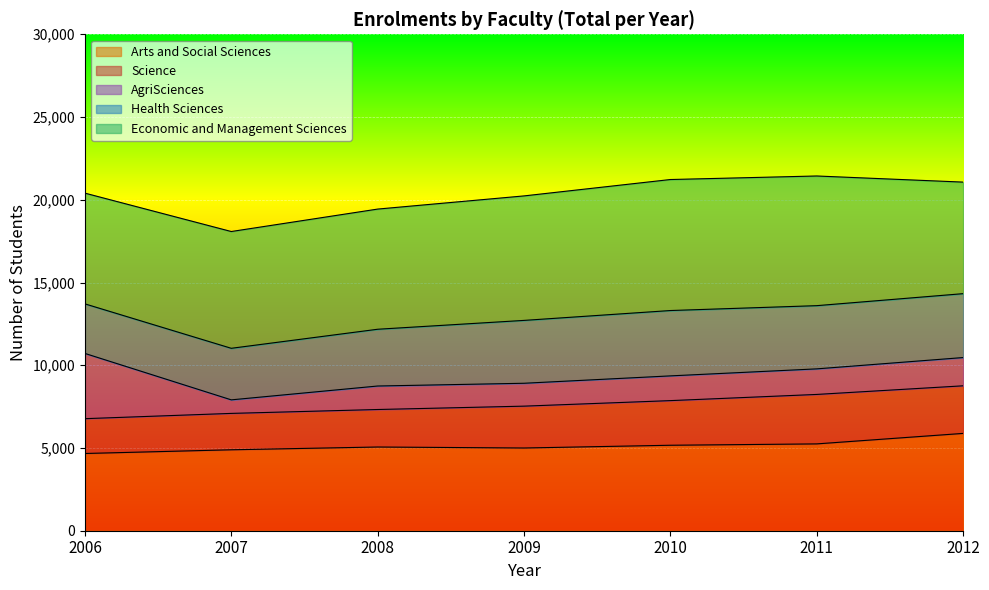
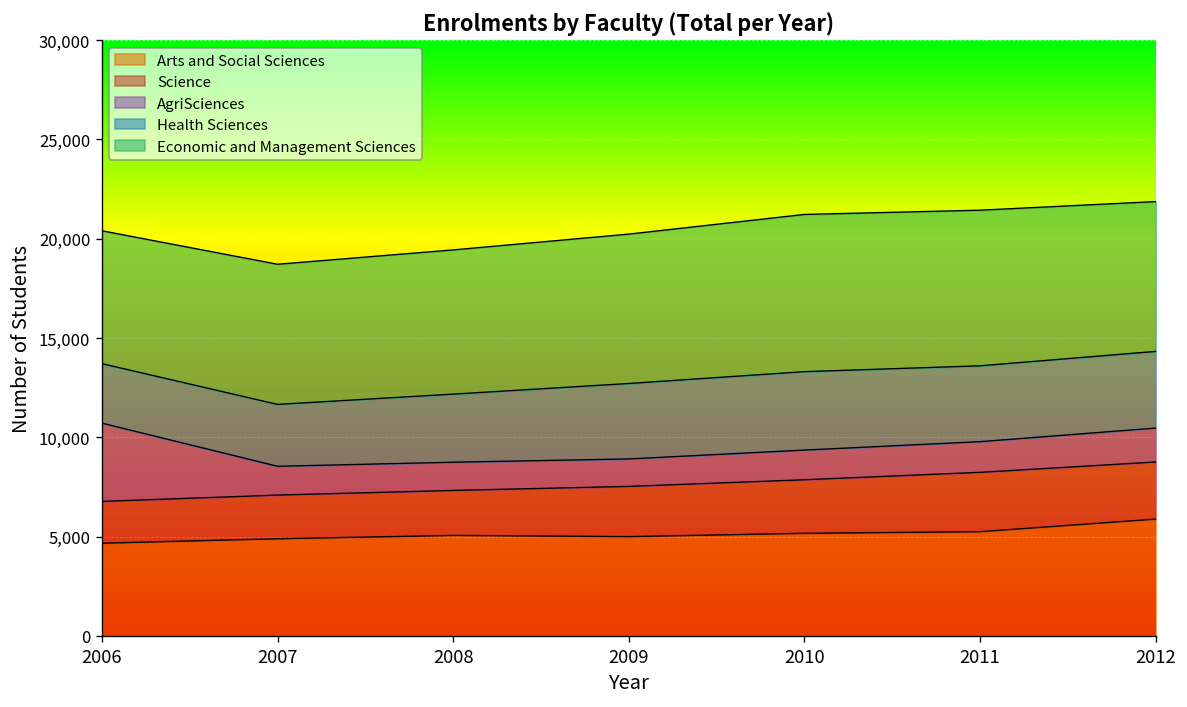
AgriSciences, 2007: 800 -> 1,500
Economic and Management Sciences, 2012: 6,700 -> 7,500
